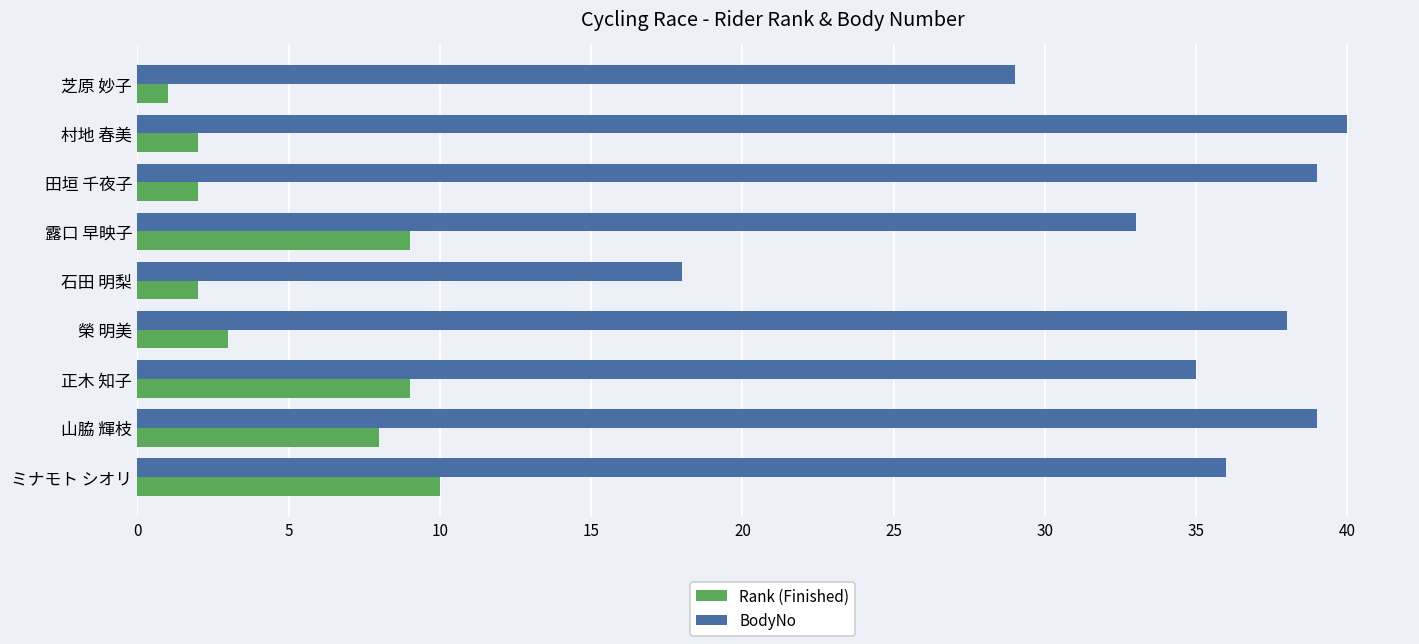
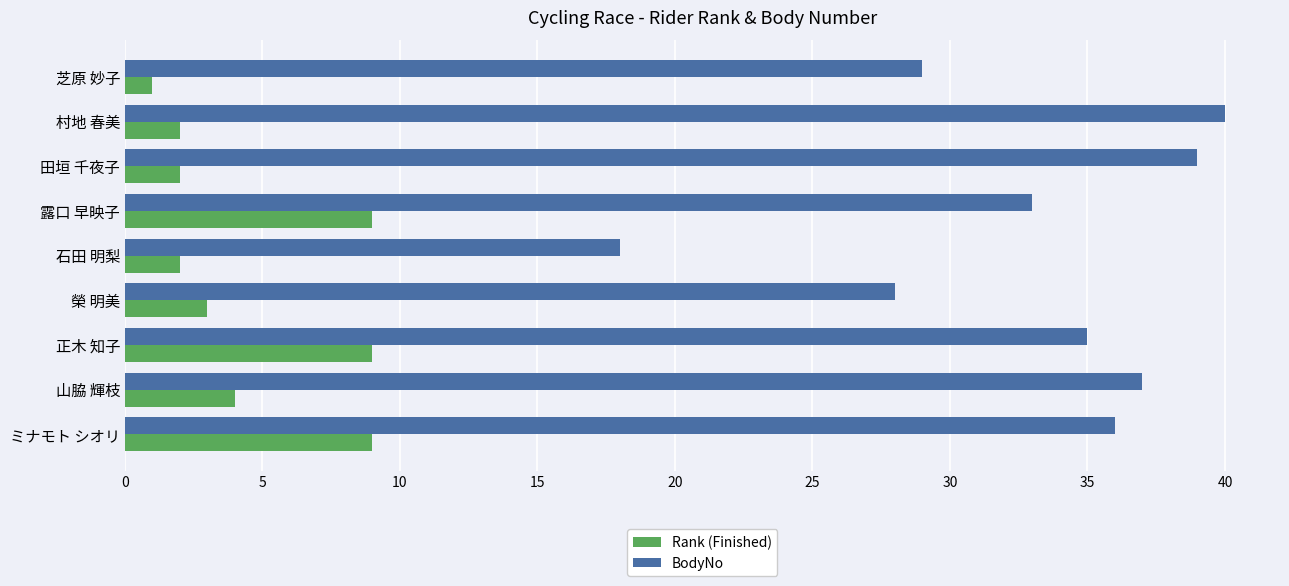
BodyNo, 榮 明美: 38 -> 28
BodyNo, 山脇 輝枝: 39 -> 37
Rank (Finished), 山脇 輝枝: 8 -> 4
Rank (Finished), ミナモト シオリ: 10 -> 9
